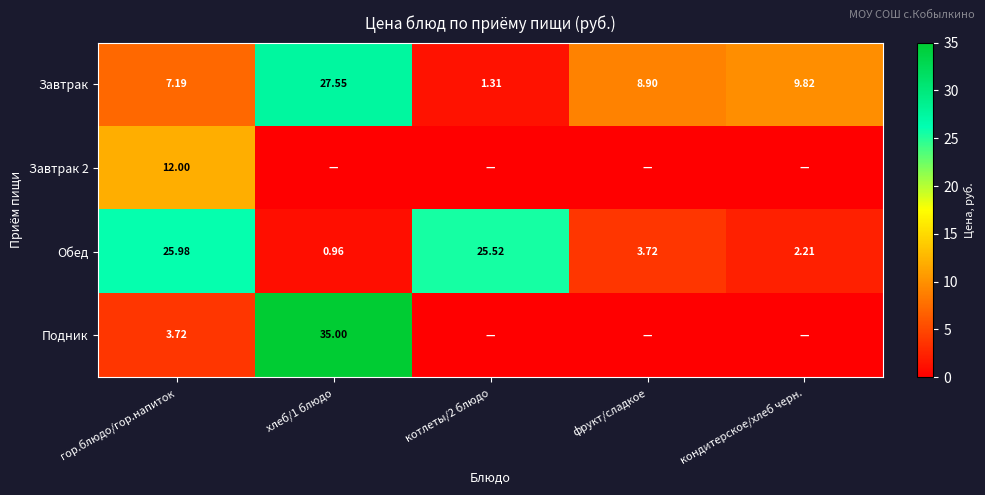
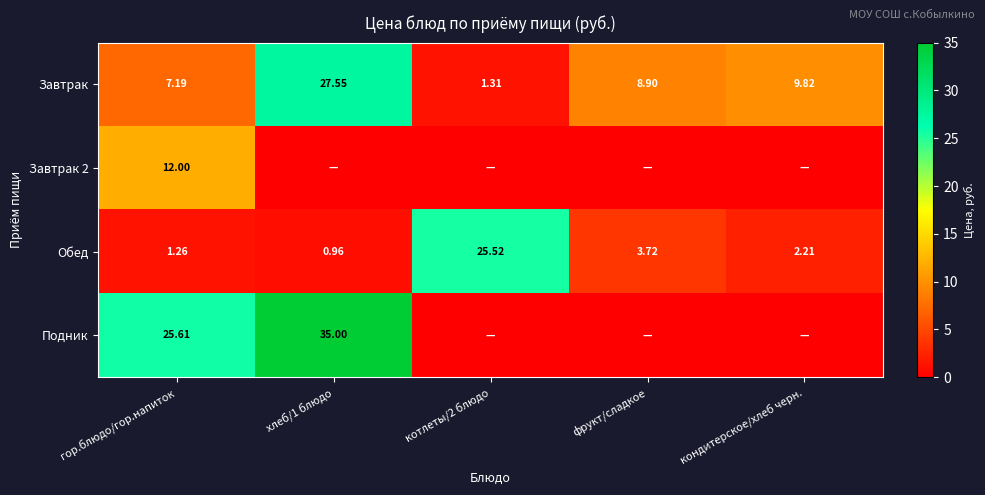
Обед, гор.блюдо/гор.напиток: 25.98 -> 1.26
Подник, гор.блюдо/гор.напиток: 3.72 -> 25.61
